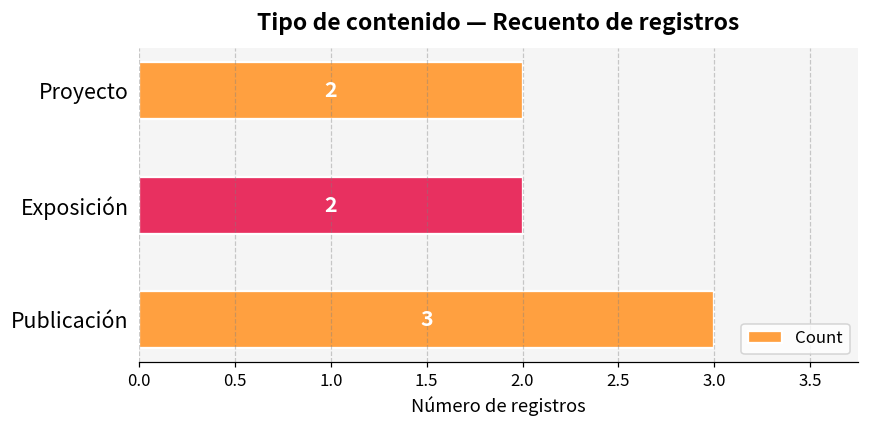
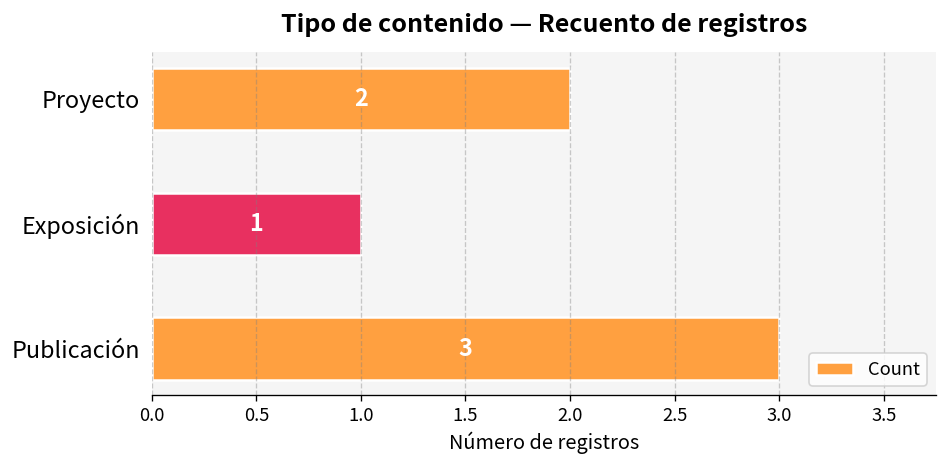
Exposición: 2 -> 1
